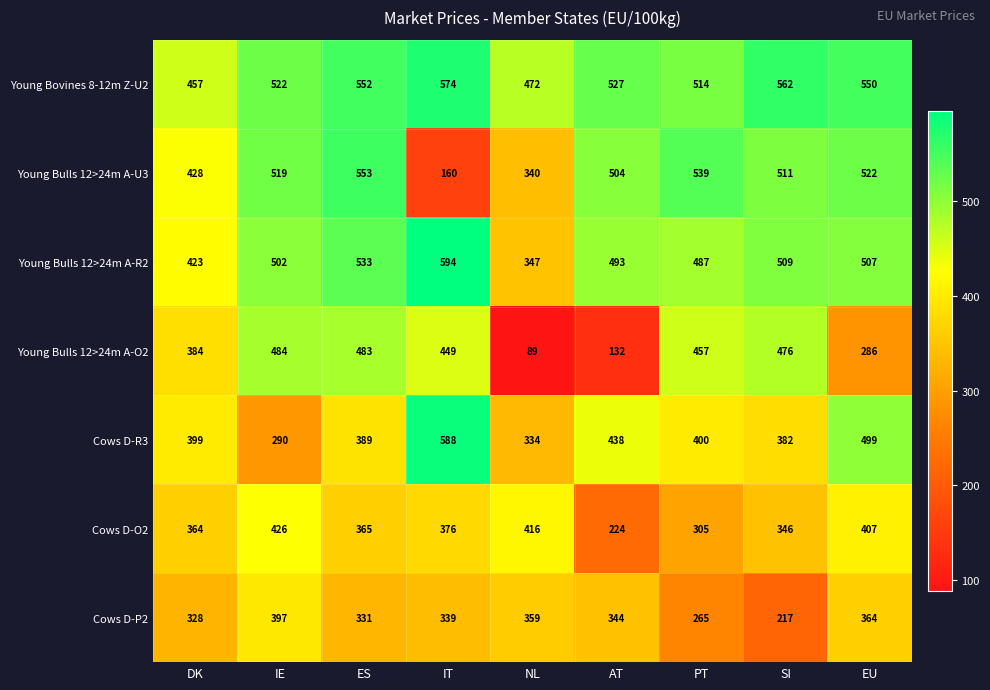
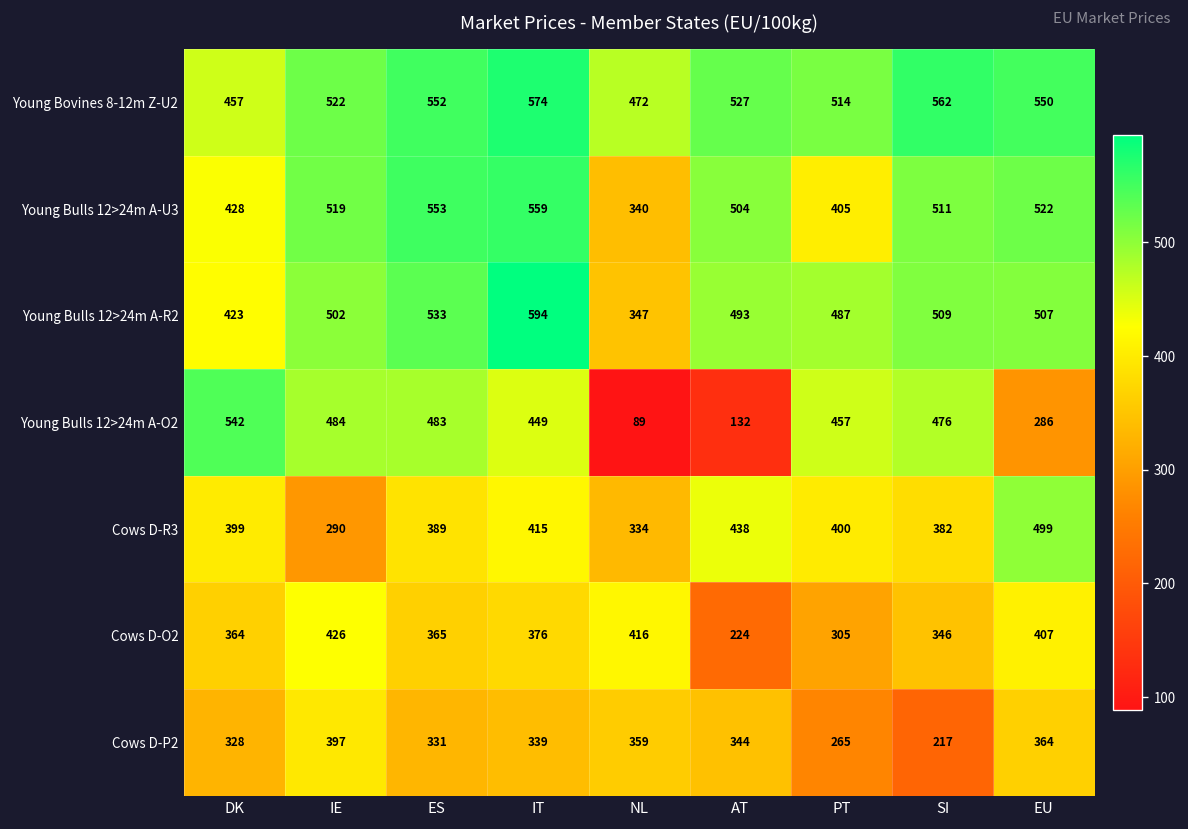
Young Bulls 12>24m A-U3, IT: 160 -> 559
Young Bulls 12>24m A-U3, PT: 539 -> 405
Young Bulls 12>24m A-O2, DK: 384 -> 542
Cows D-R3, IT: 588 -> 415
